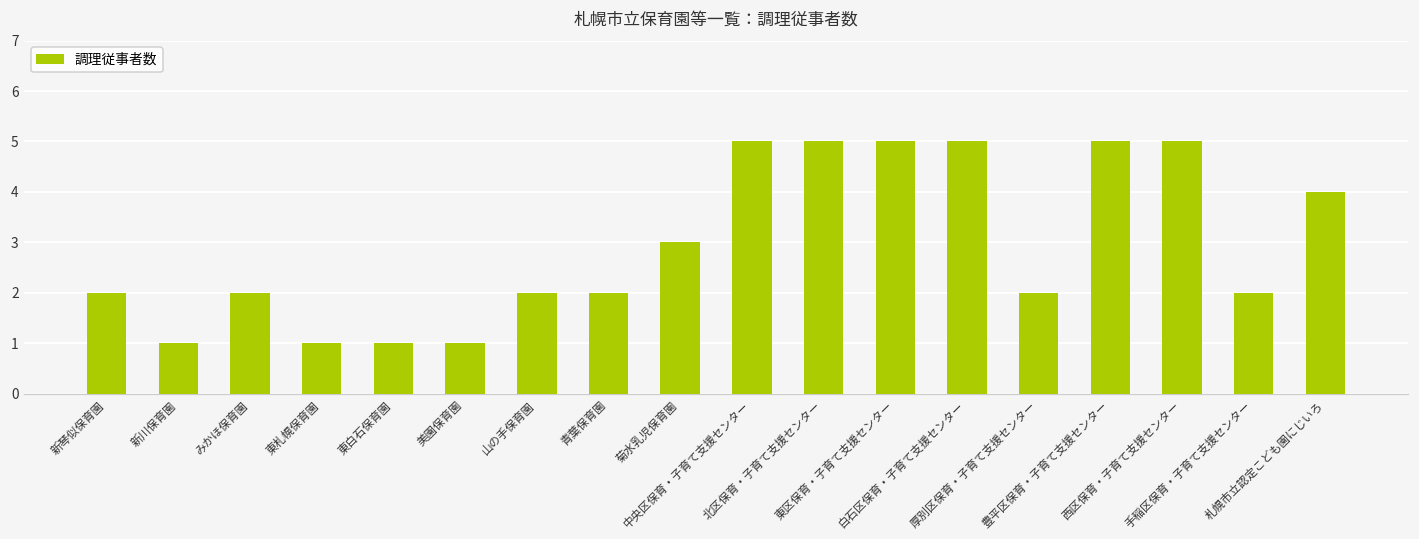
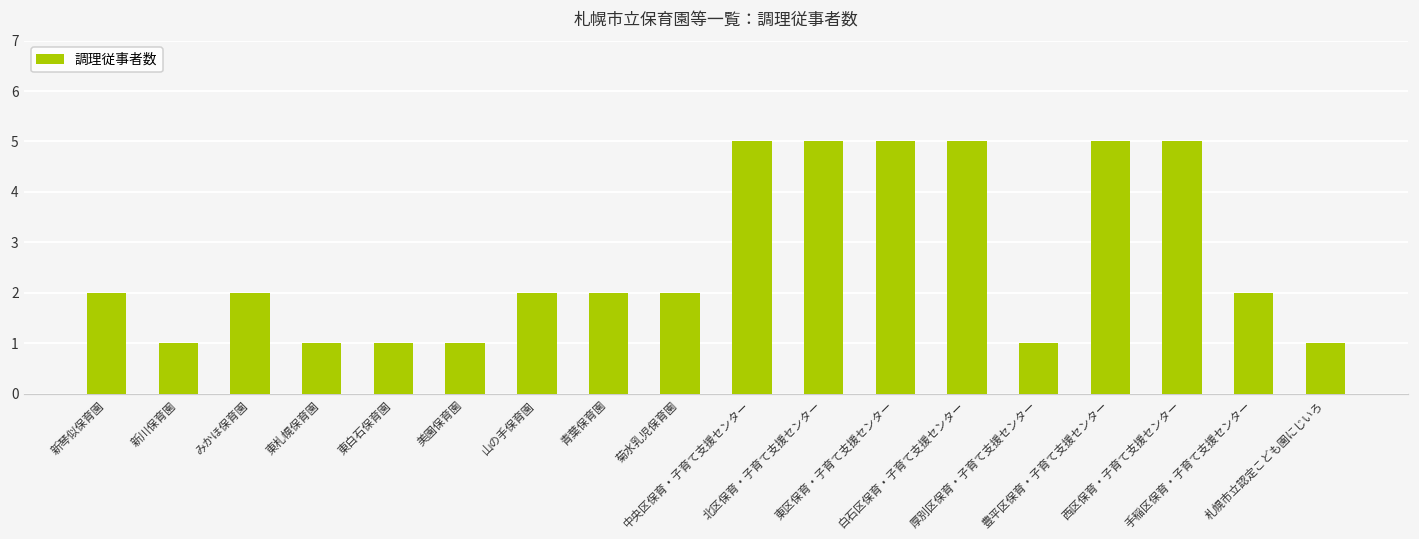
菊水乳児保育園: 3 -> 2
厚別区保育・子育て支援センター: 2 -> 1
札幌市立認定こども園にじいろ: 4 -> 1
